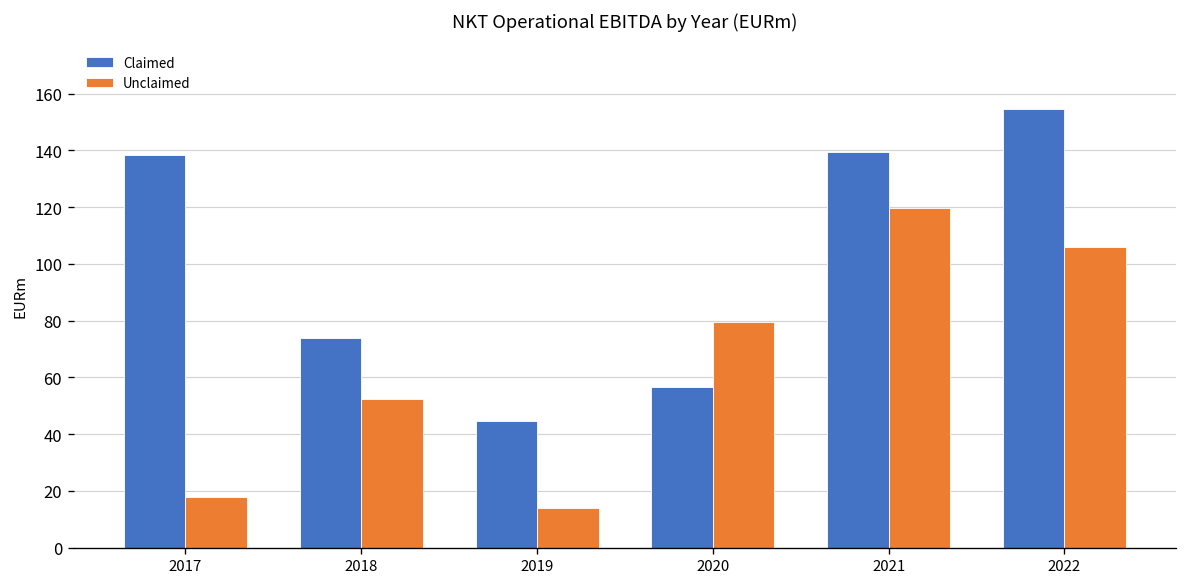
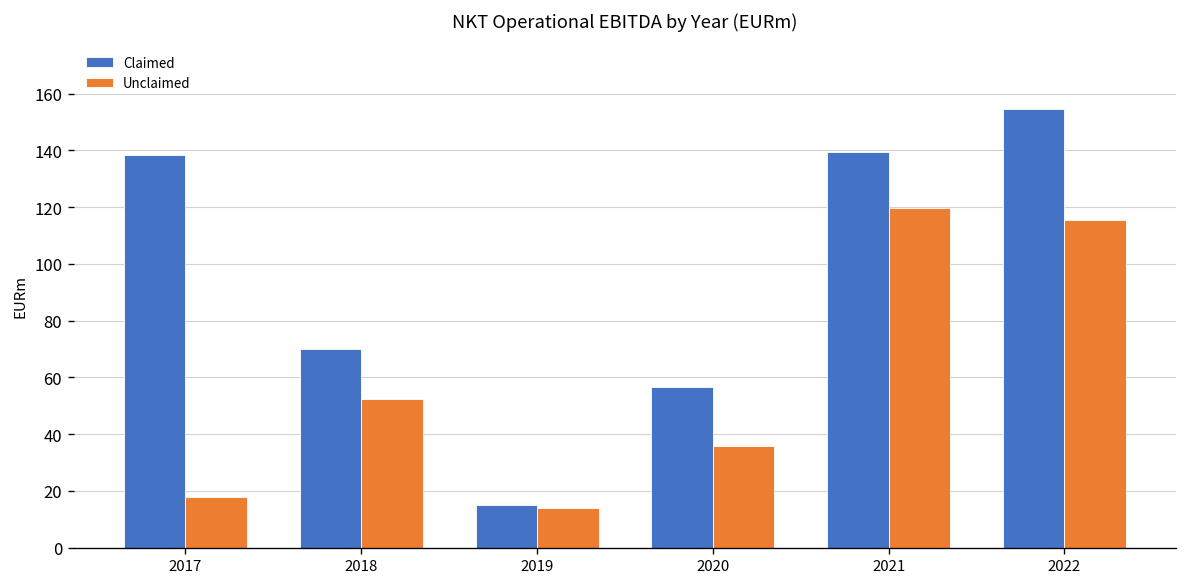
Claimed, 2018: 74 -> 70
Claimed, 2019: 45 -> 15
Unclaimed, 2020: 80 -> 36
Unclaimed, 2022: 106 -> 115
